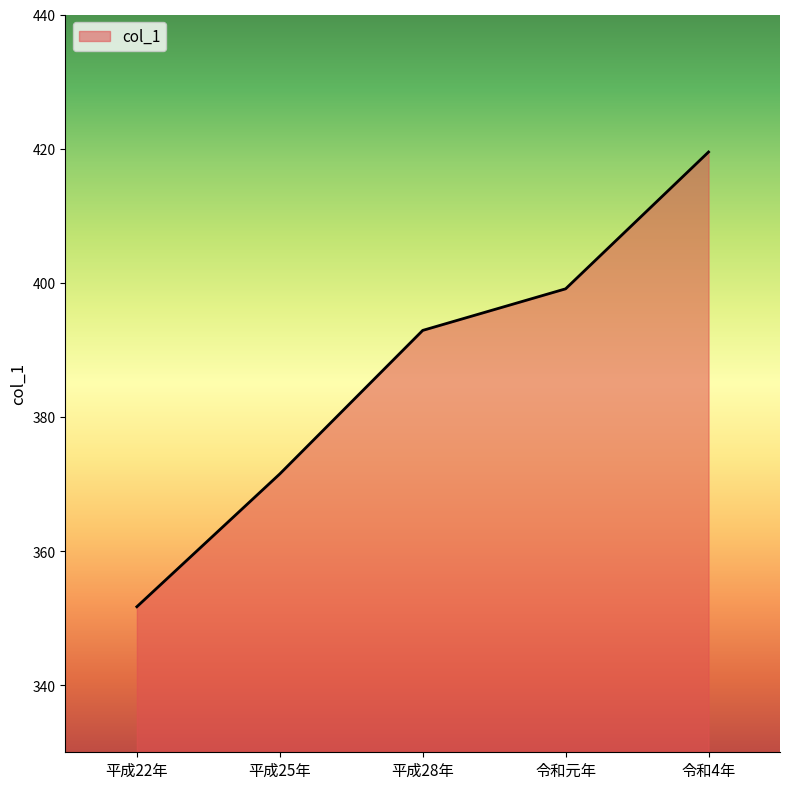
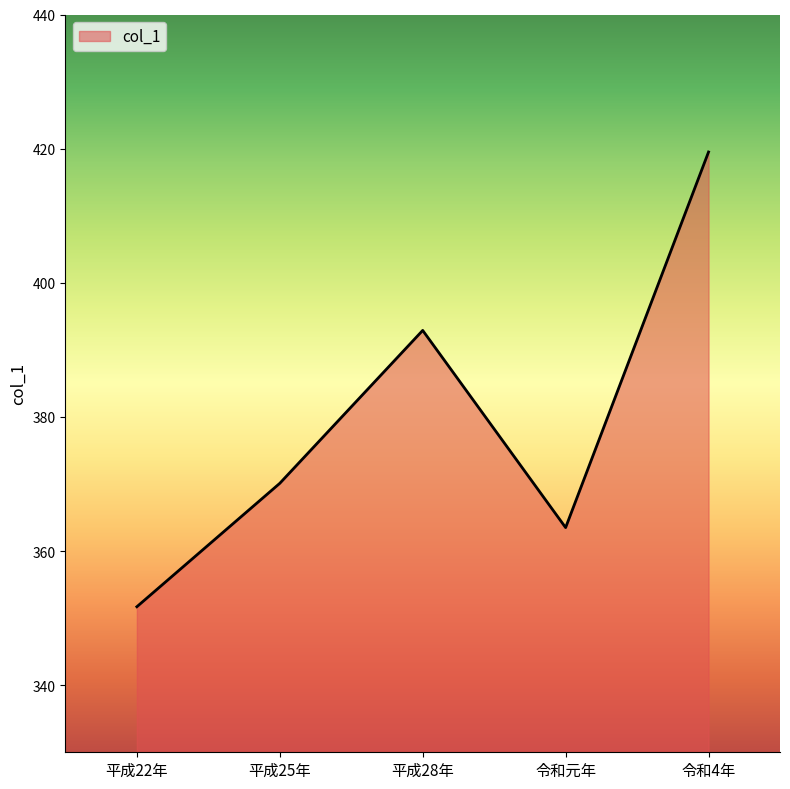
平成25年: 372 -> 370
令和元年: 399 -> 364
